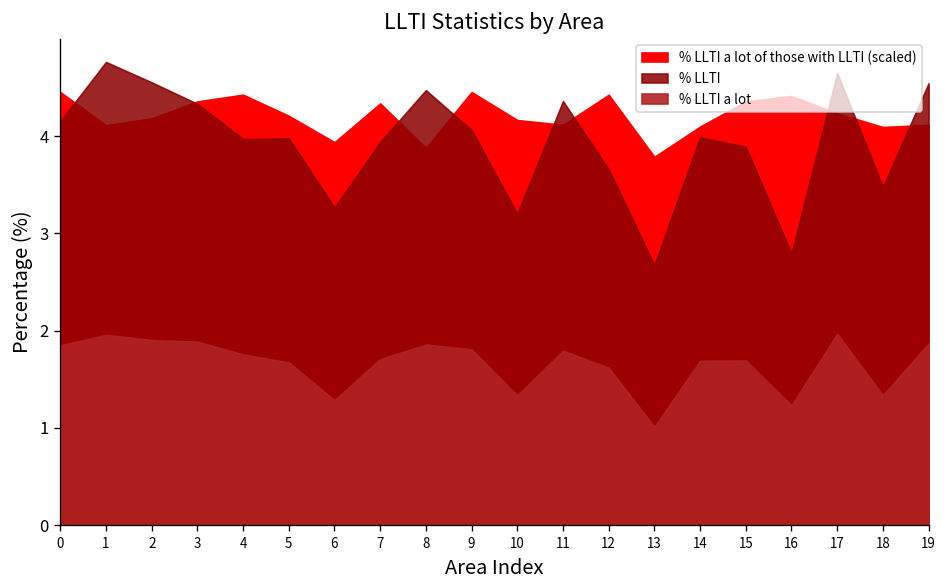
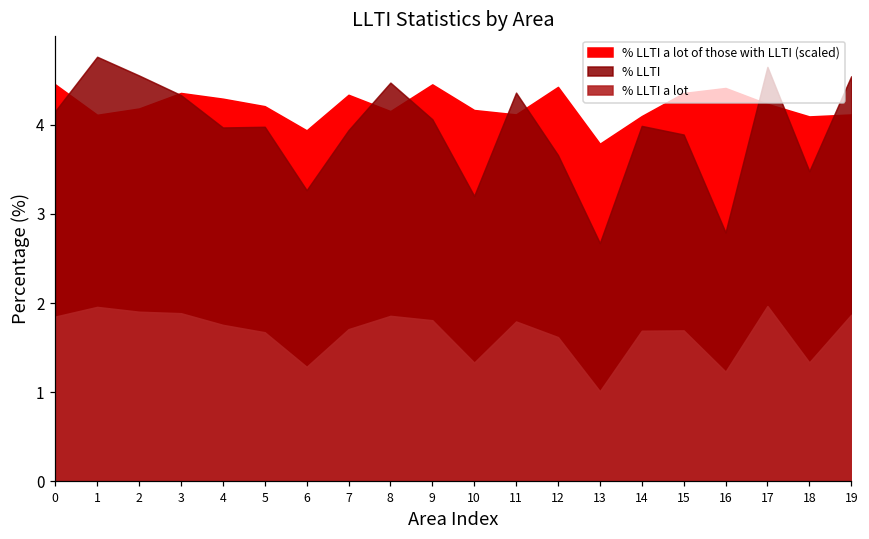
% LLTI a lot of those with LLTI (scaled), 4: 4.4 -> 4.3
% LLTI a lot of those with LLTI (scaled), 8: 3.9 -> 4.2
